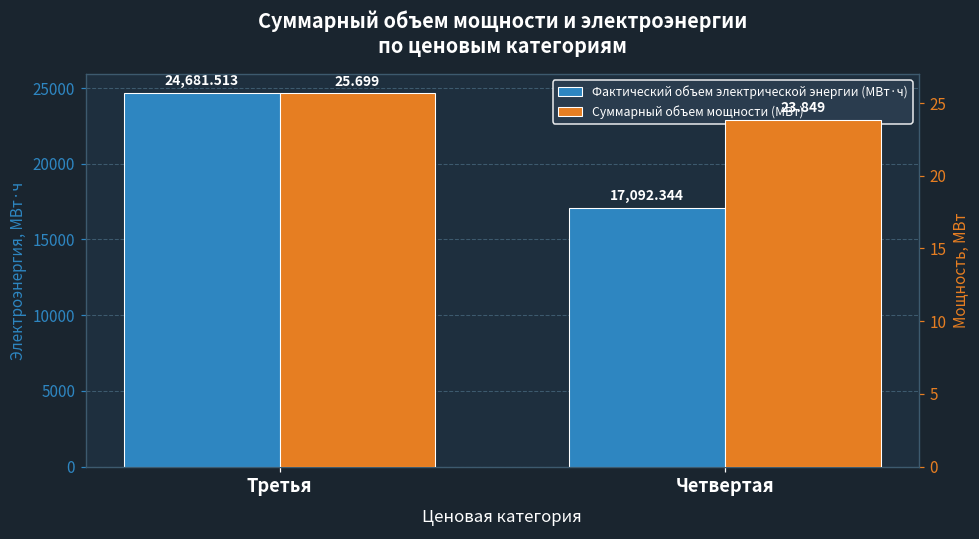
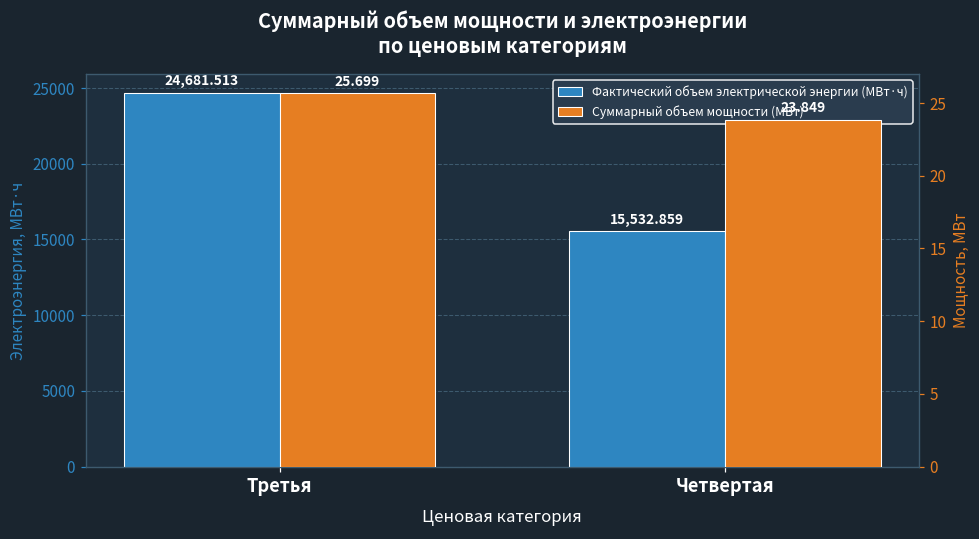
Фактический объем электрической энергии (МВт·ч), Четвертая: 17,092.344 -> 15,532.859
